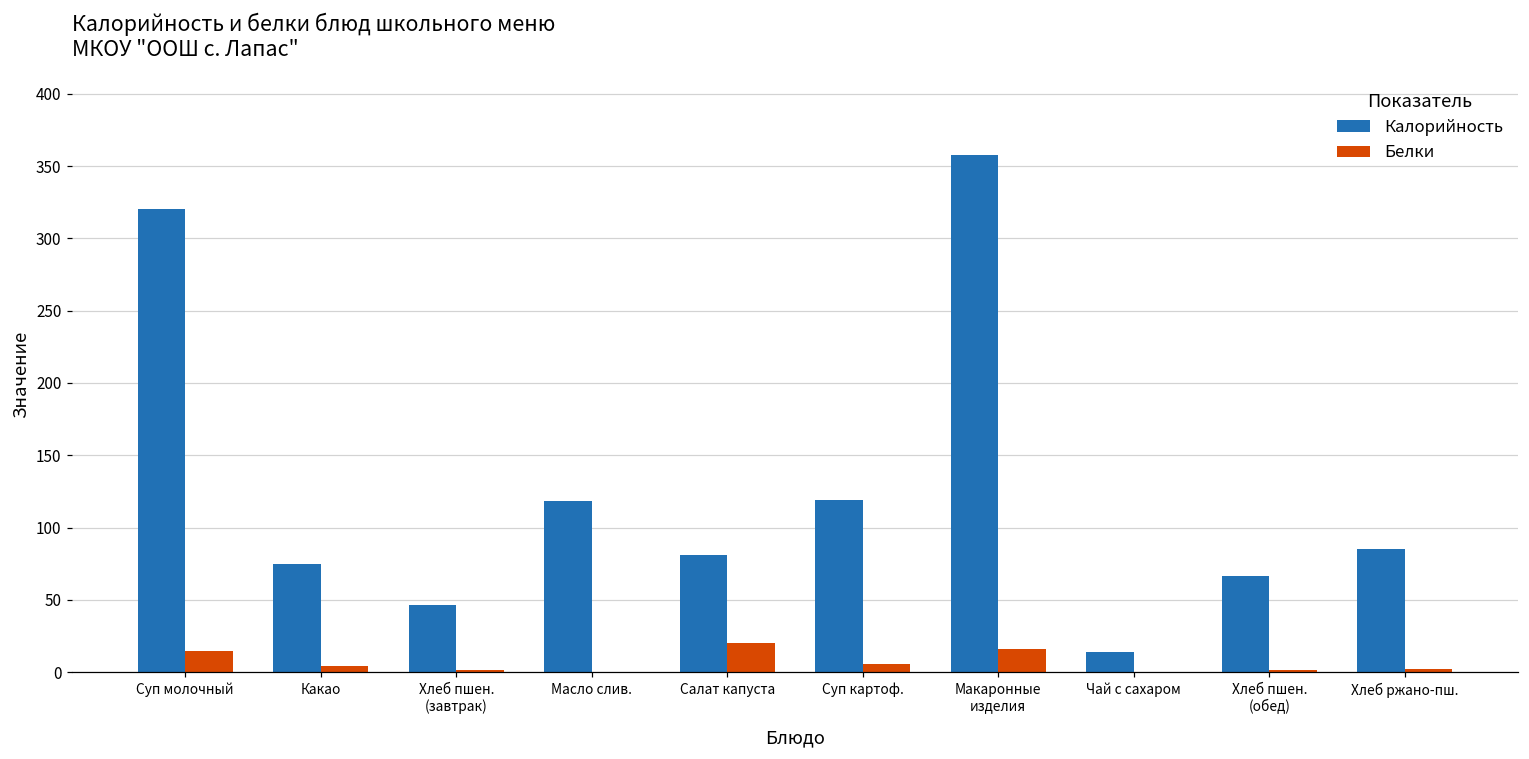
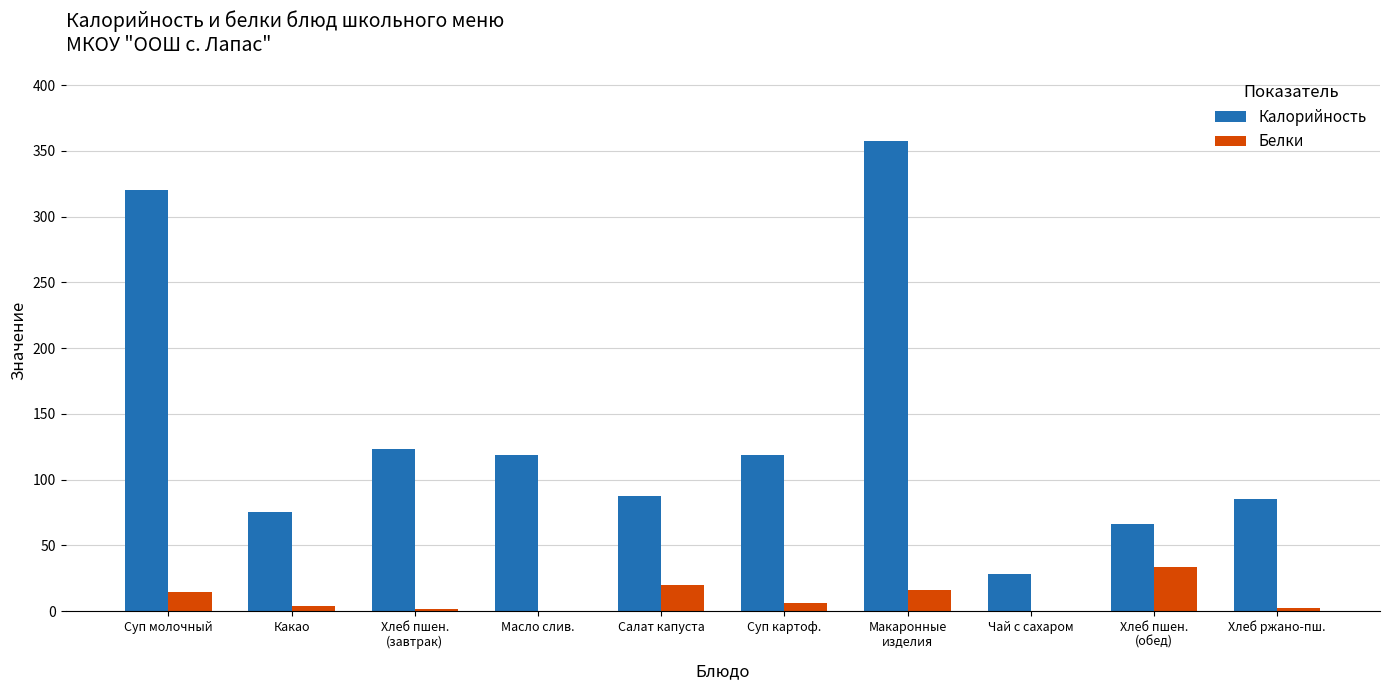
Калорийность, Хлеб пшен. (завтрак): 47 -> 123
Калорийность, Салат капуста: 81 -> 87
Калорийность, Чай с сахаром: 14 -> 28
Белки, Хлеб пшен. (обед): 2 -> 33
